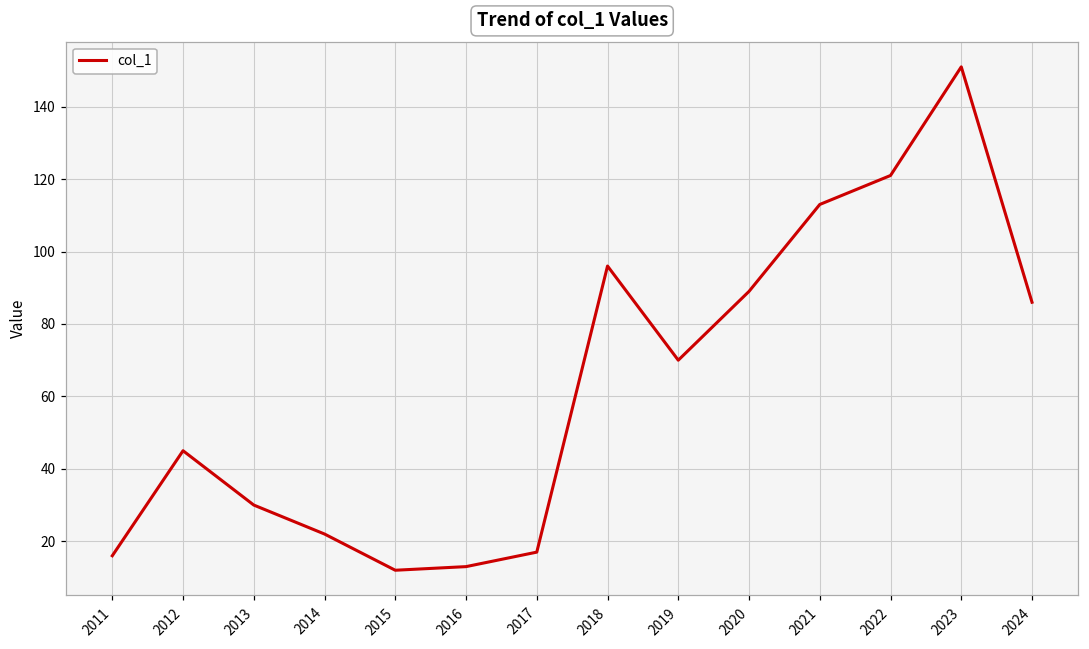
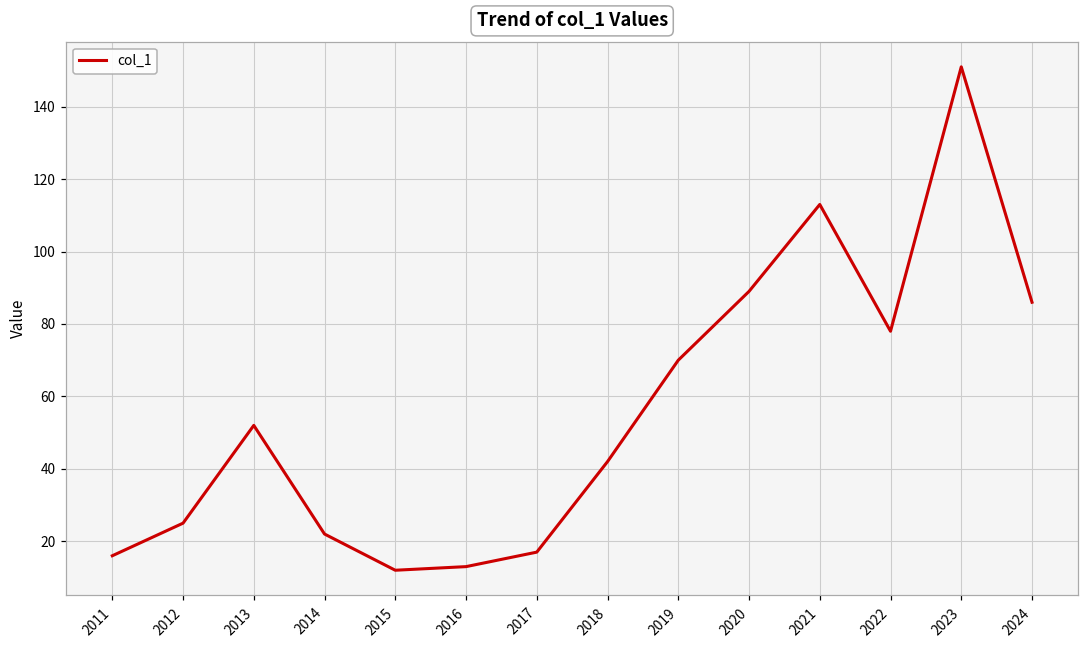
2012: 45 -> 25
2013: 30 -> 52
2018: 96 -> 42
2022: 121 -> 78
